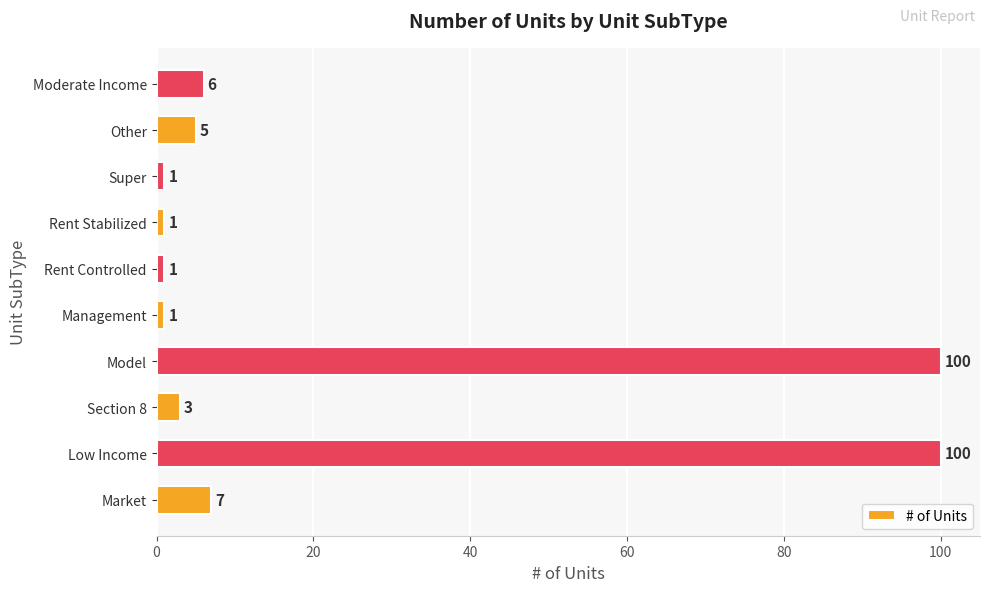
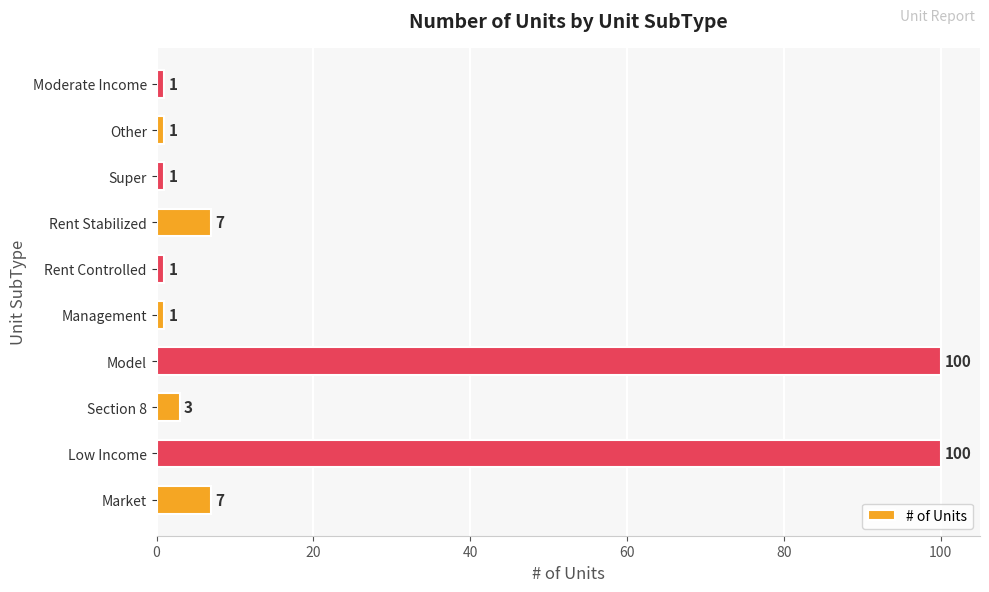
Moderate Income: 6 -> 1
Other: 5 -> 1
Rent Stabilized: 1 -> 7
